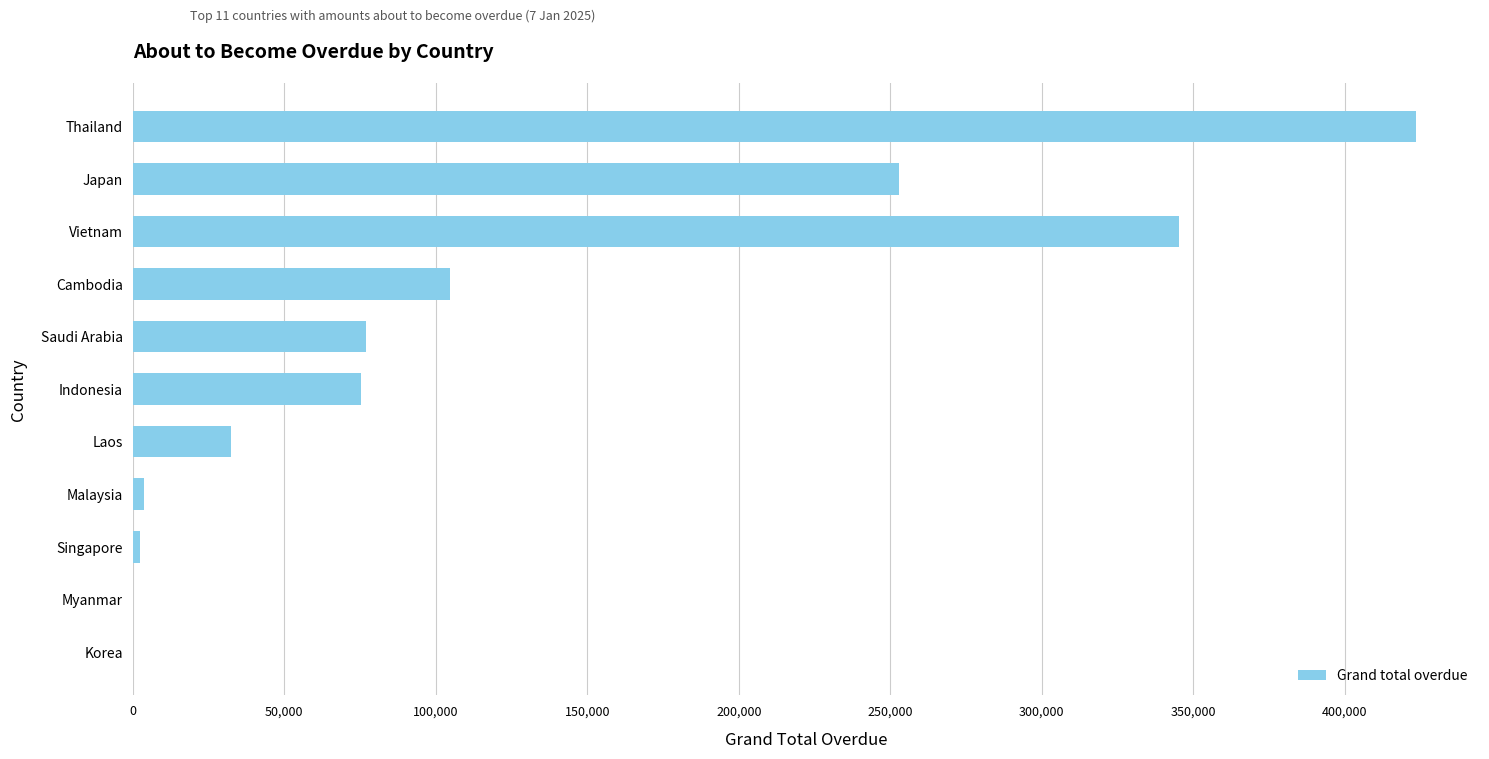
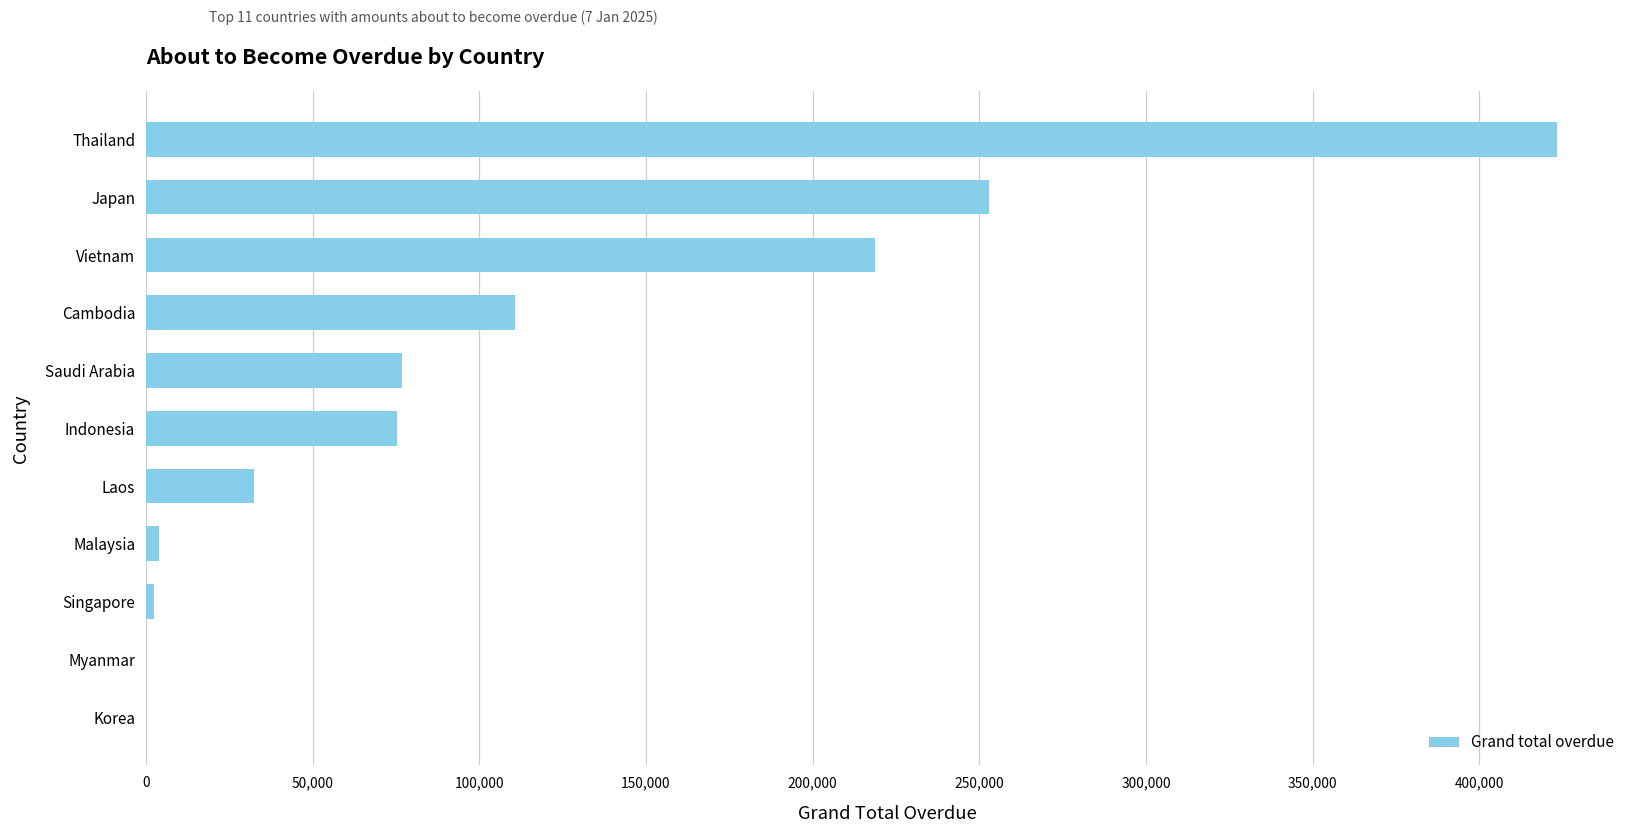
Vietnam: 345,000 -> 219,000
Cambodia: 105,000 -> 111,000
